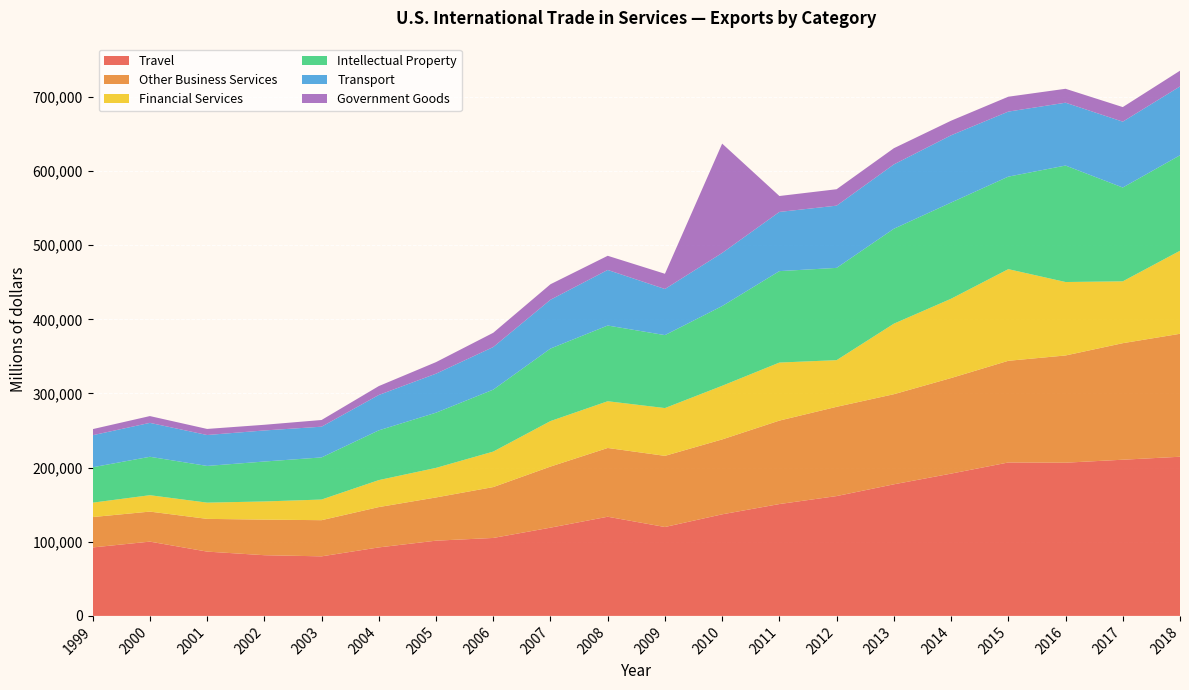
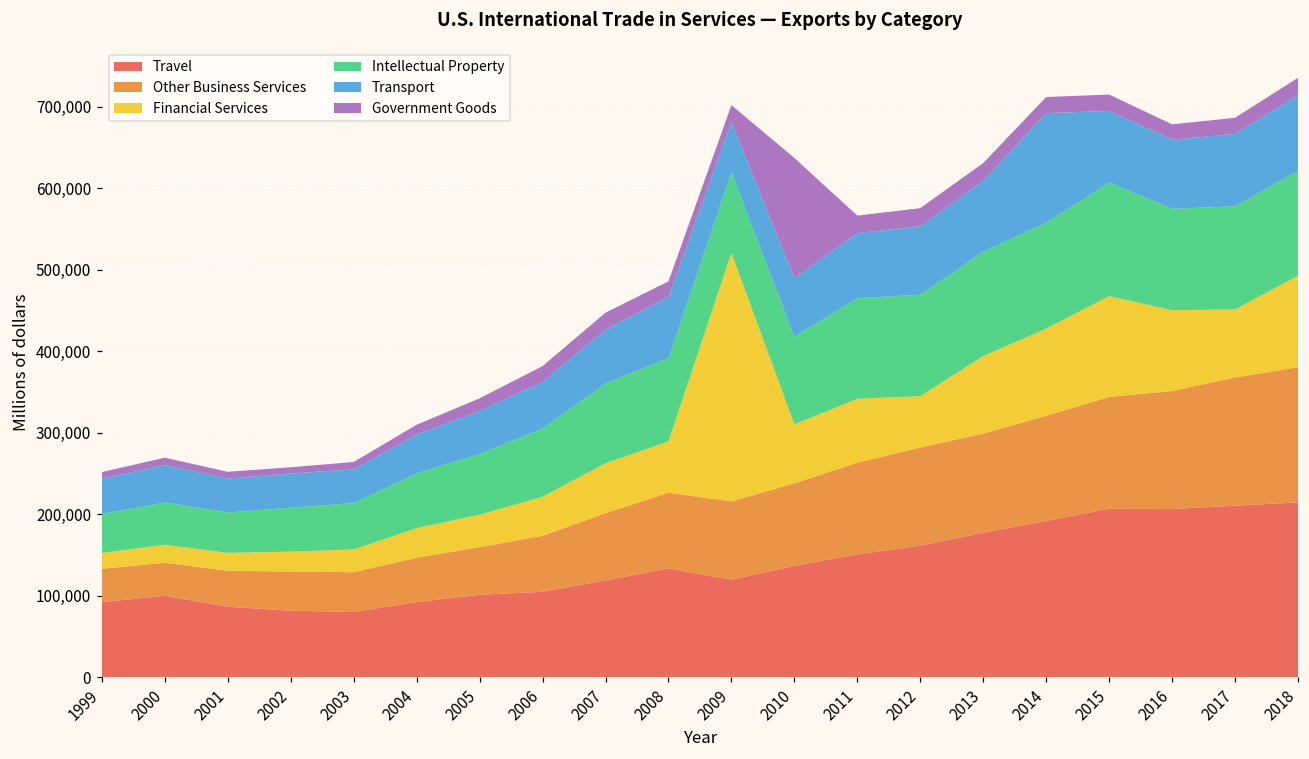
Financial Services, 2009: 60,000 -> 300,000
Transport, 2014: 90,000 -> 130,000
Intellectual Property, 2015: 120,000 -> 140,000
Intellectual Property, 2016: 160,000 -> 120,000
